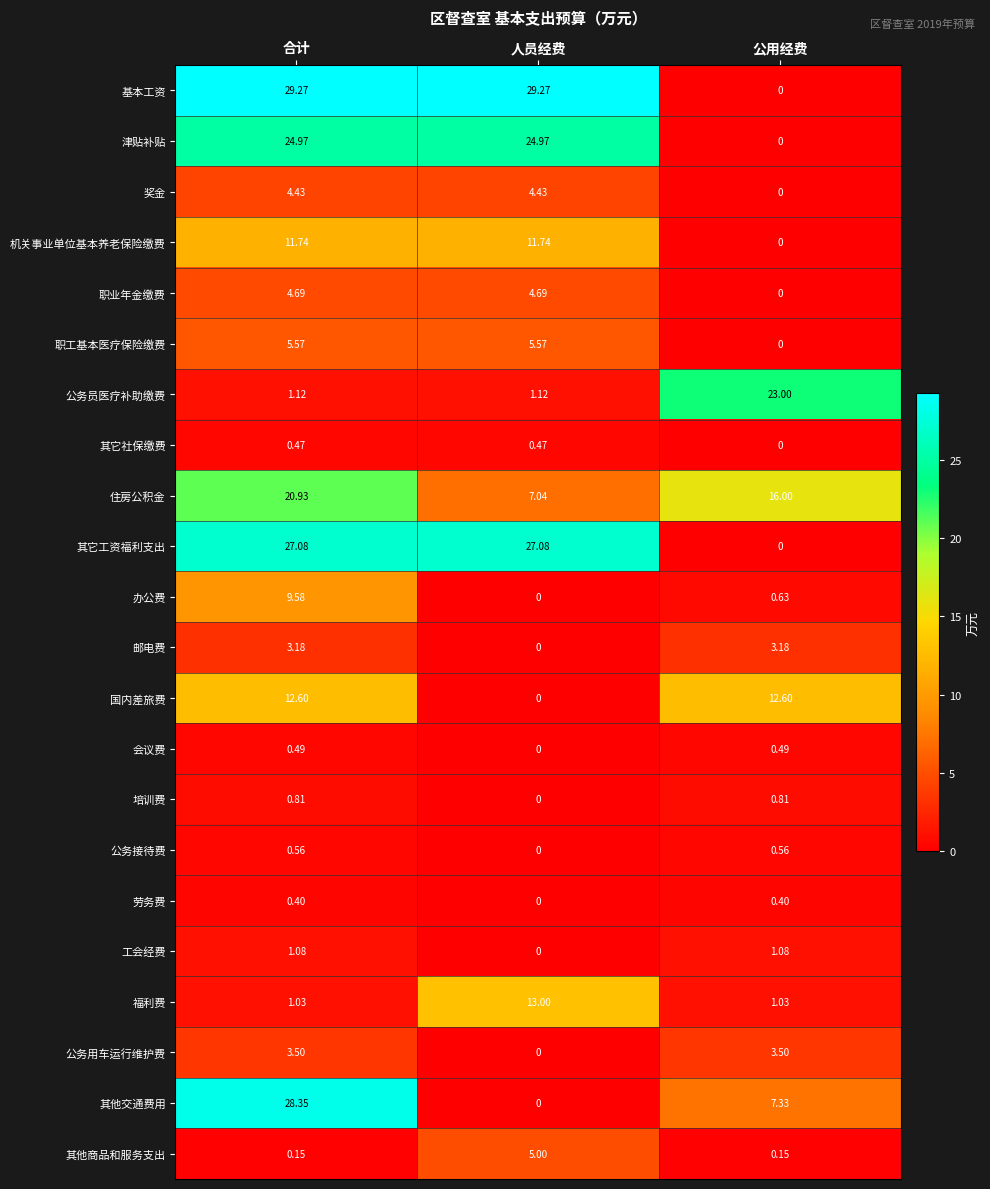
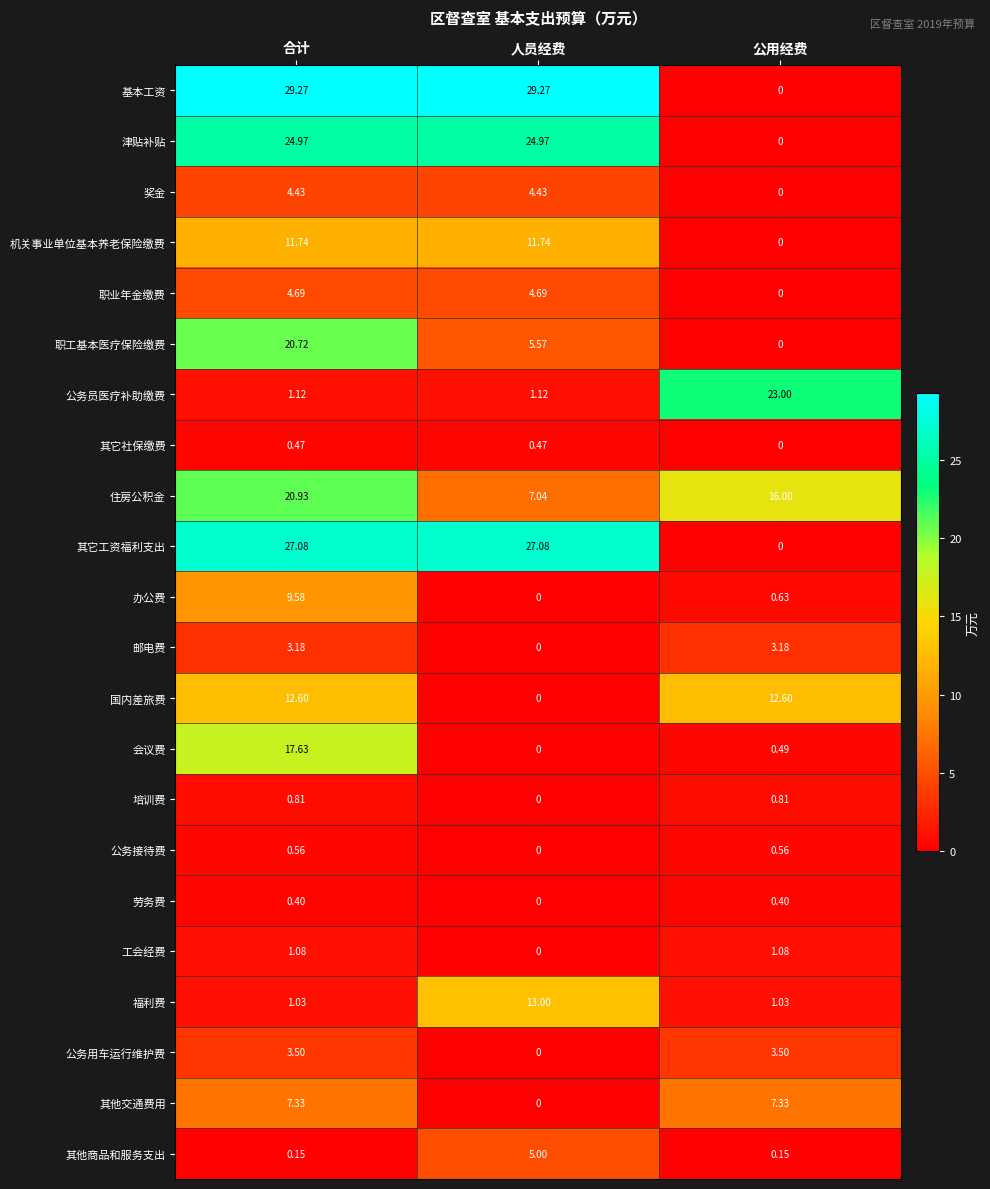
职工基本医疗保险缴费, 合计: 5.57 -> 20.72
会议费, 合计: 0.49 -> 17.63
其他交通费用, 合计: 28.35 -> 7.33
